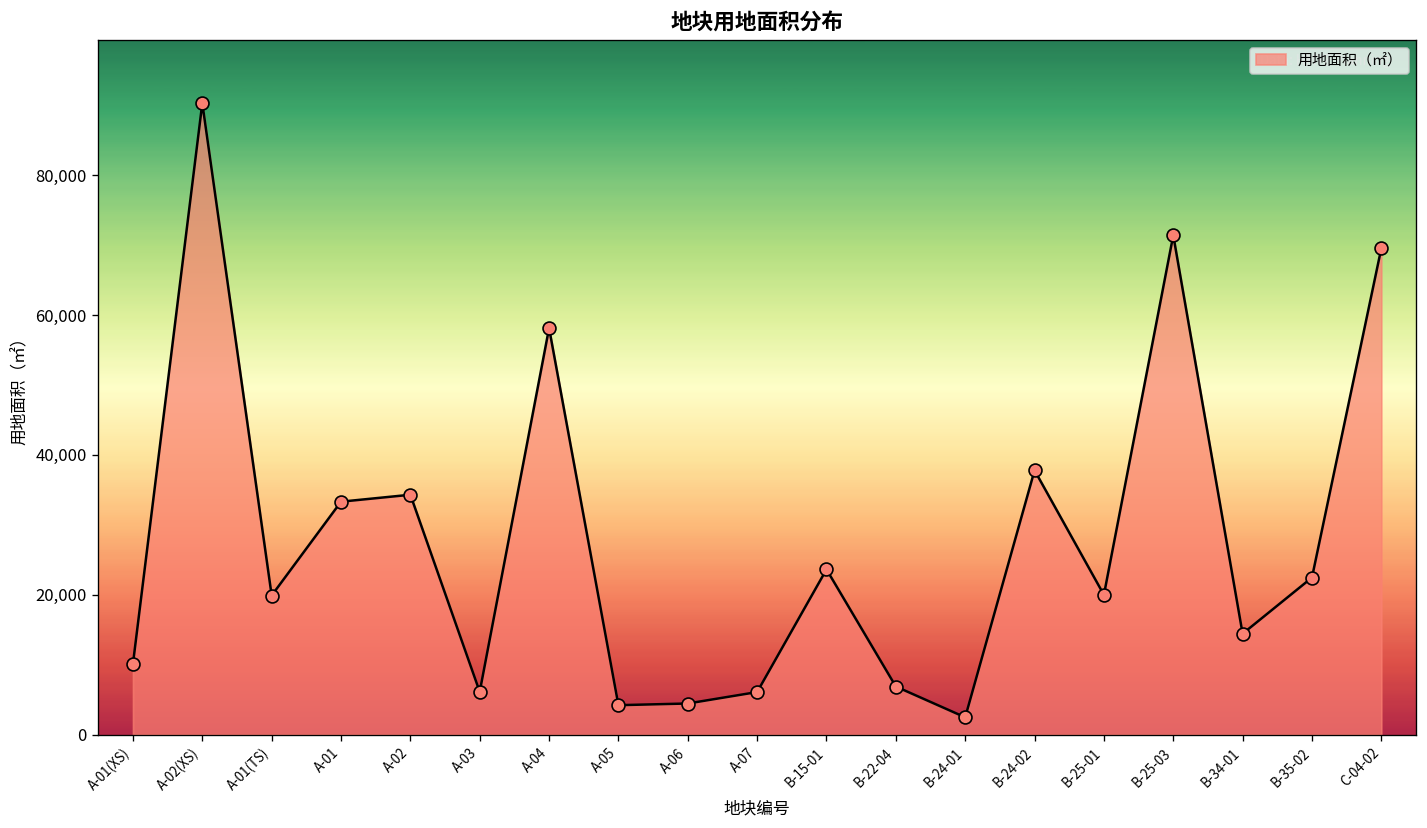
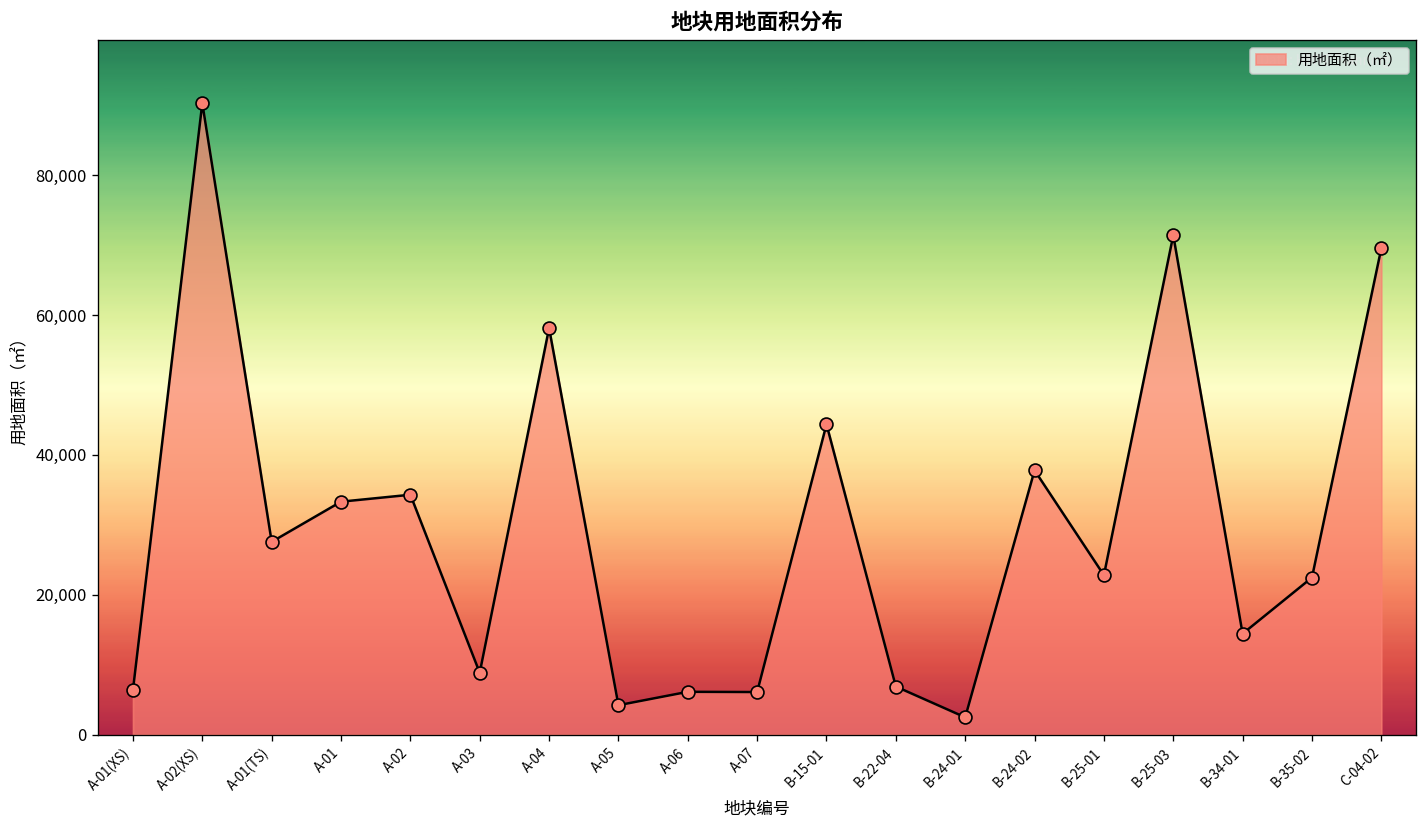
A-01(XS): 10,000 -> 6,000
A-01(TS): 20,000 -> 28,000
A-03: 6,000 -> 9,000
A-06: 4,000 -> 6,000
B-15-01: 24,000 -> 44,000
B-25-01: 20,000 -> 23,000
